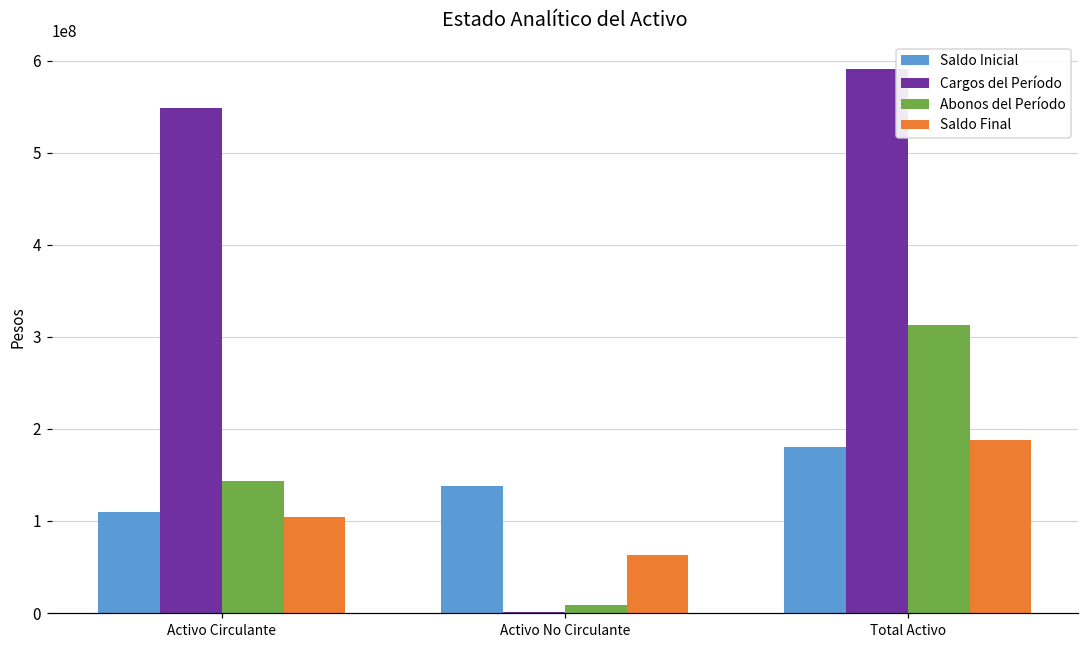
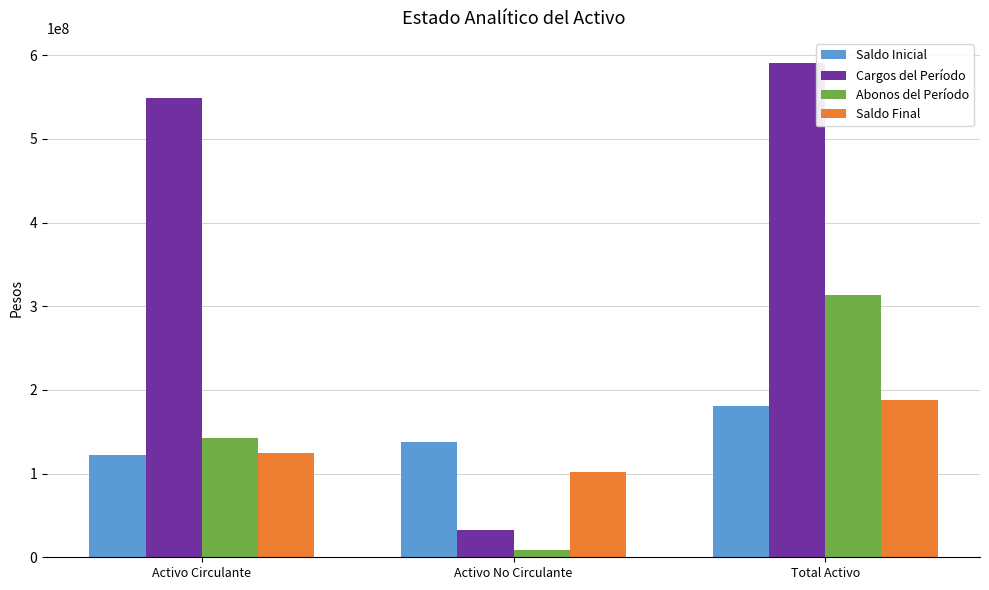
Saldo Inicial, Activo Circulante: 110000000 -> 120000000
Saldo Final, Activo Circulante: 100000000 -> 120000000
Cargos del Período, Activo No Circulante: 0 -> 30000000
Saldo Final, Activo No Circulante: 60000000 -> 100000000
